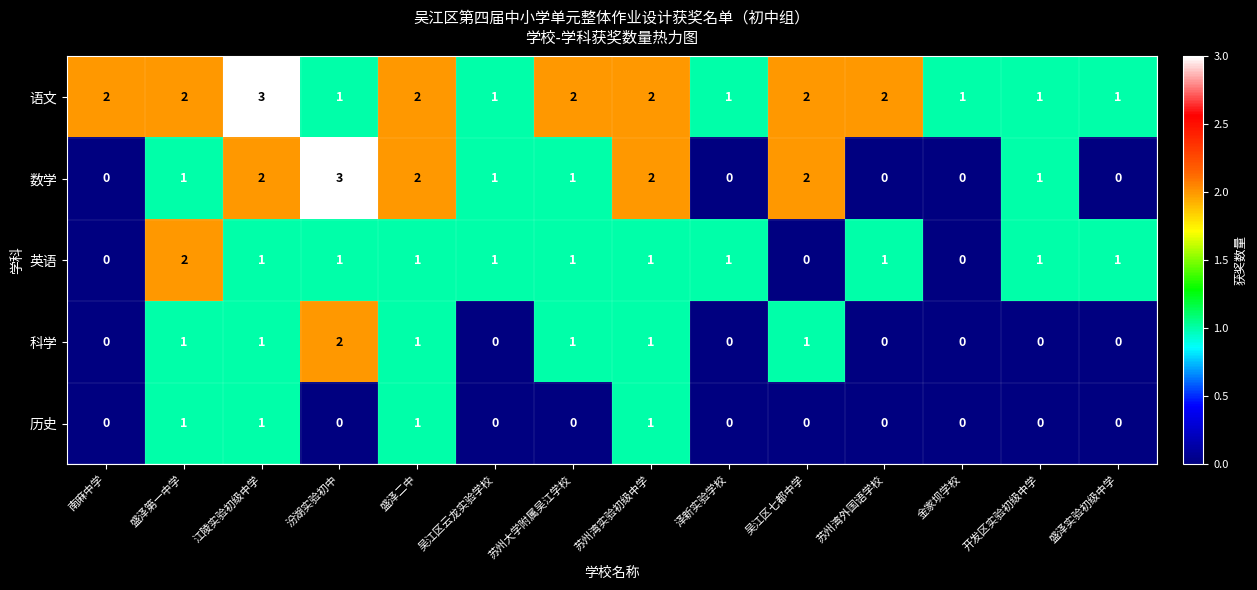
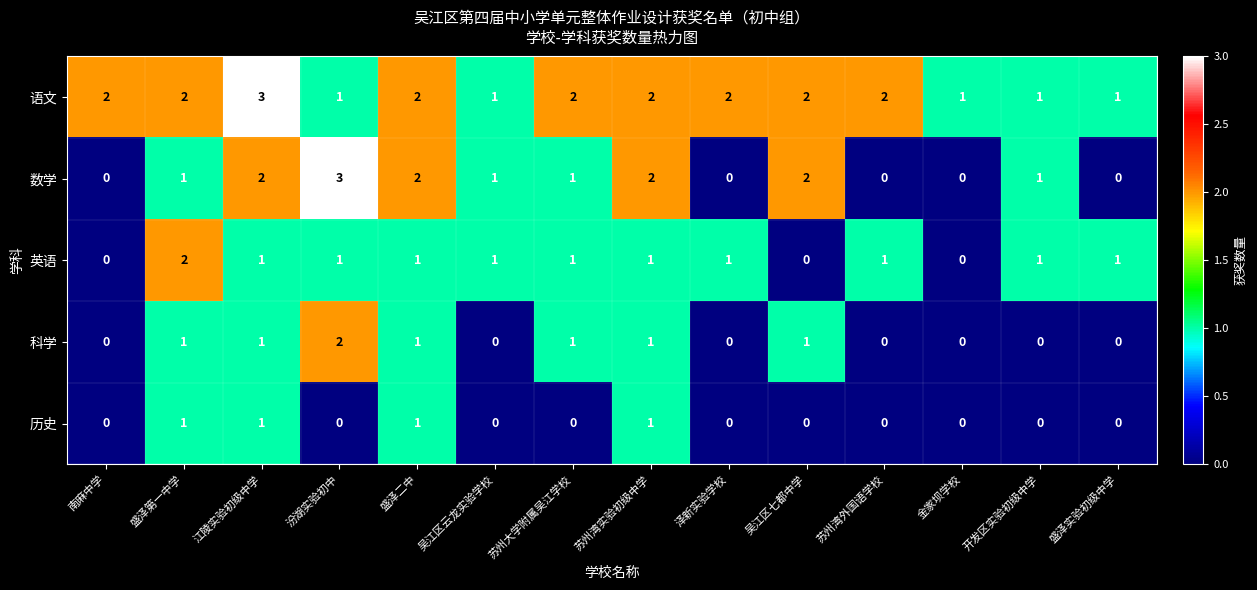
语文, 泽新实验学校: 1 -> 2
